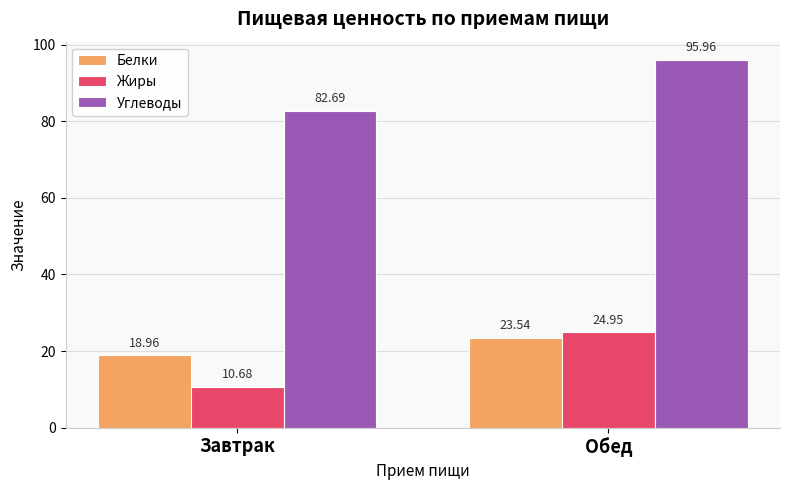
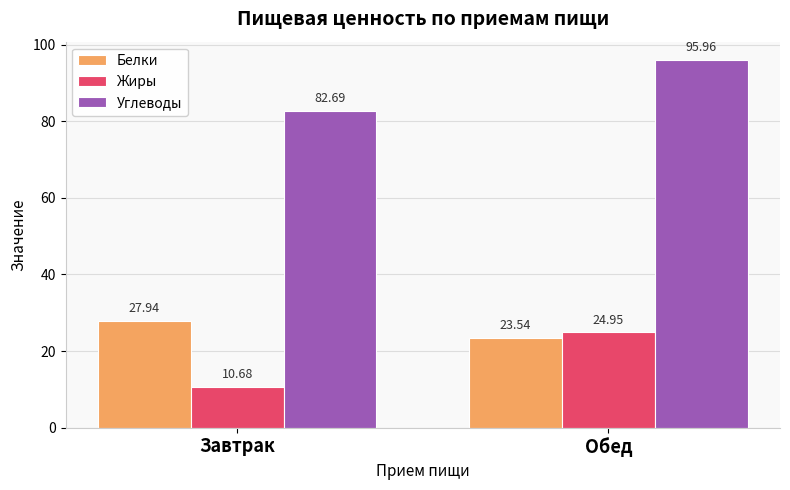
Белки, Завтрак: 18.96 -> 27.94
